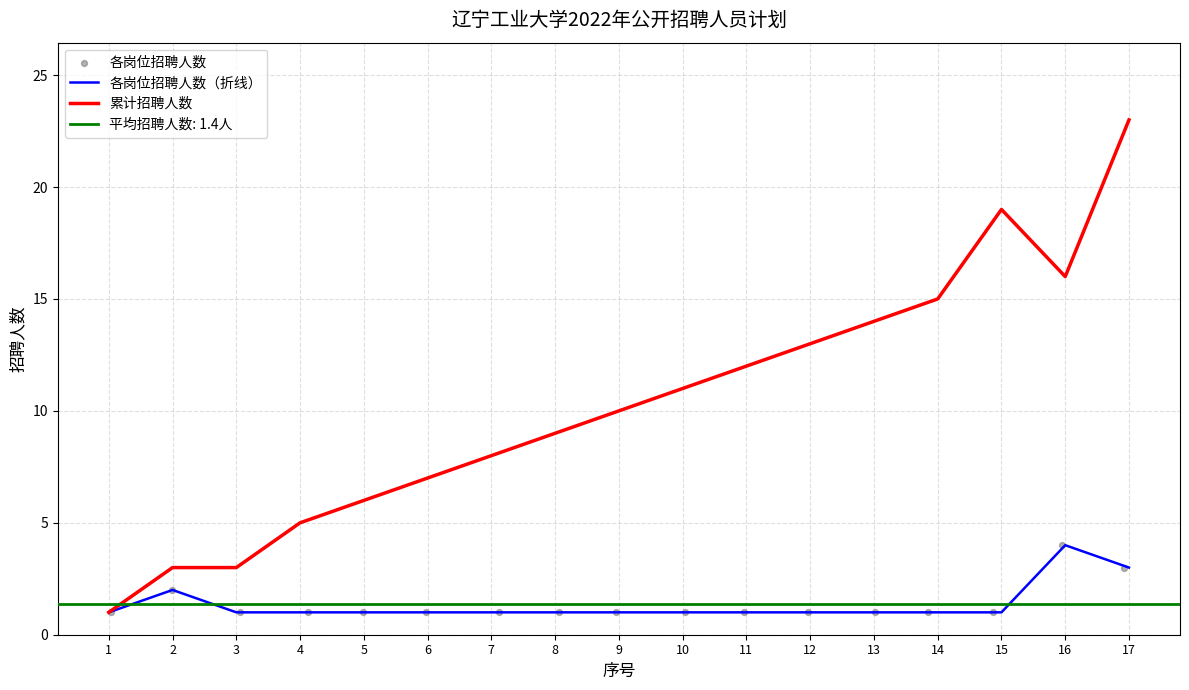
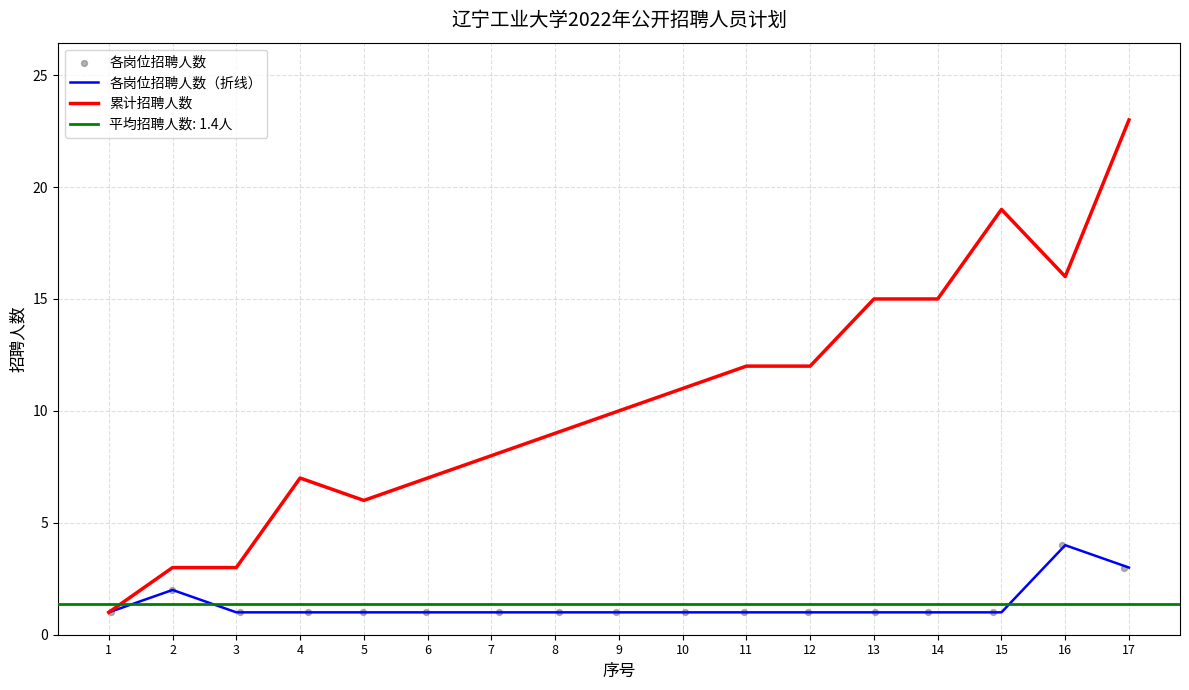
累计招聘人数, 4: 5 -> 7
累计招聘人数, 12: 13 -> 12
累计招聘人数, 13: 14 -> 15
